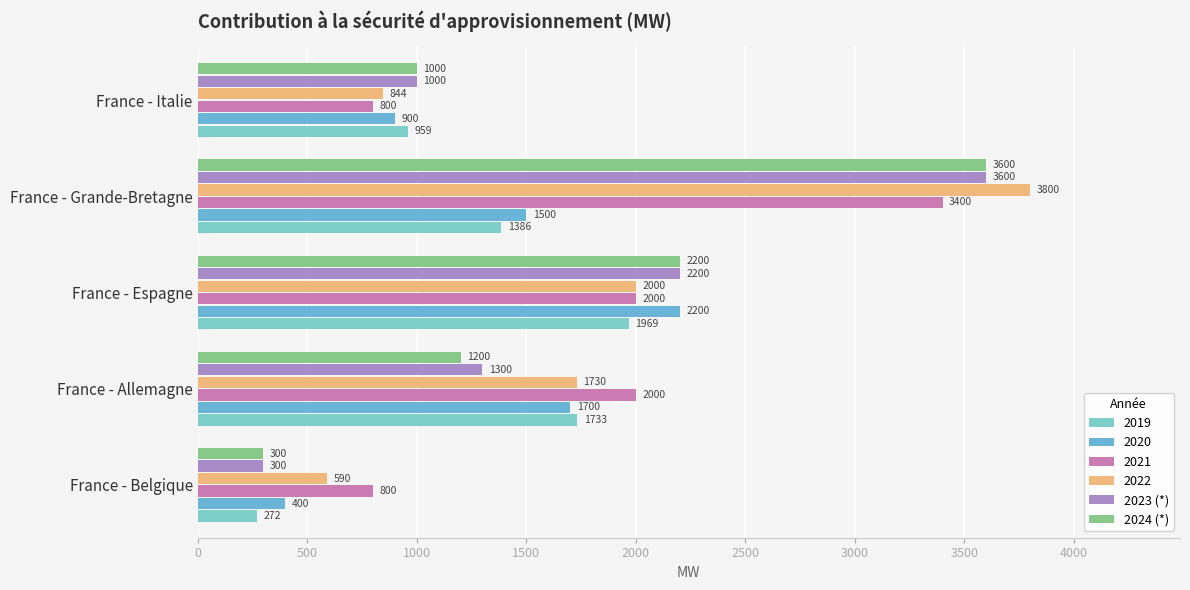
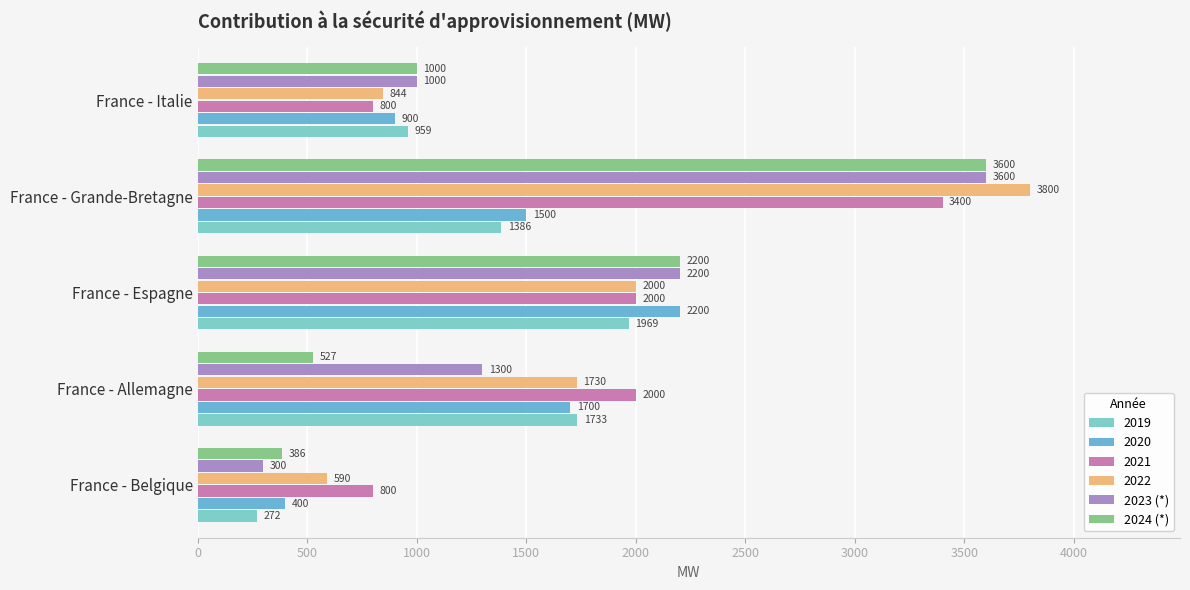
2024 (*), France - Allemagne: 1200 -> 527
2024 (*), France - Belgique: 300 -> 386
